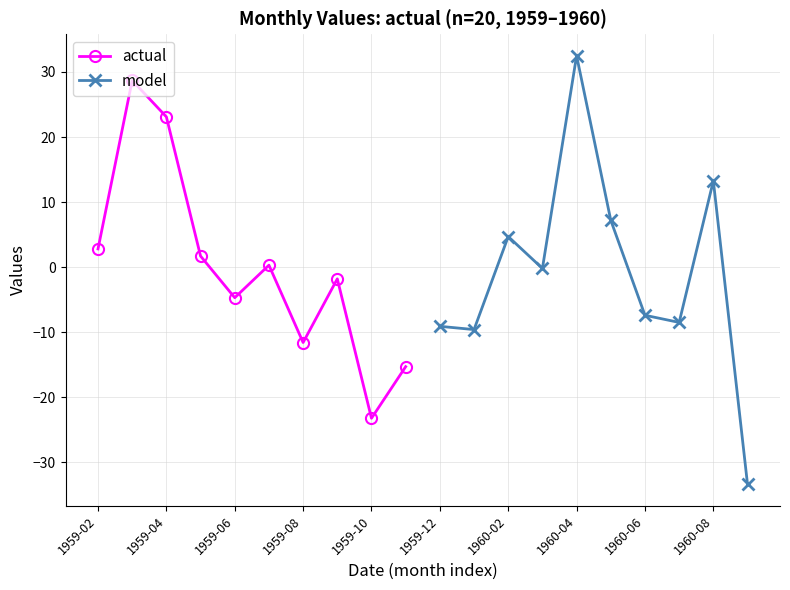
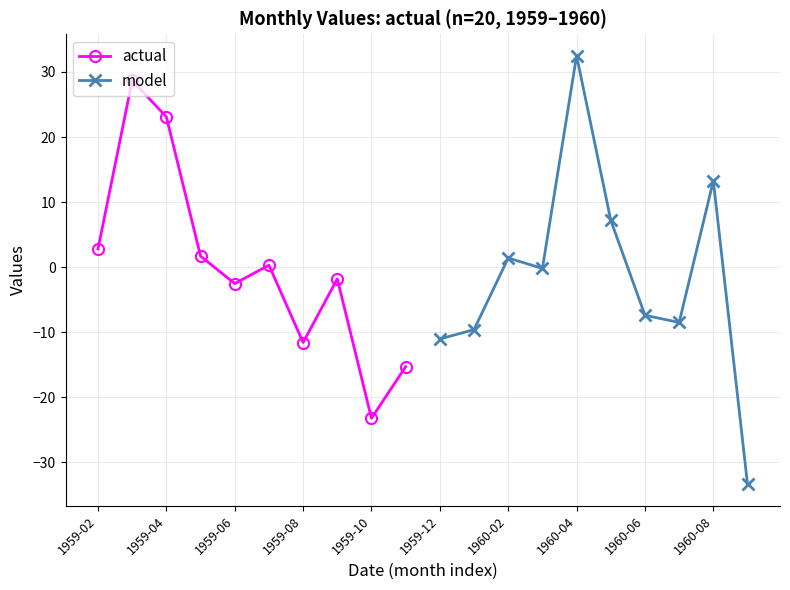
actual, 1959-06: -5 -> -3
model, 1959-12: -9 -> -11
model, 1960-02: 5 -> 1
